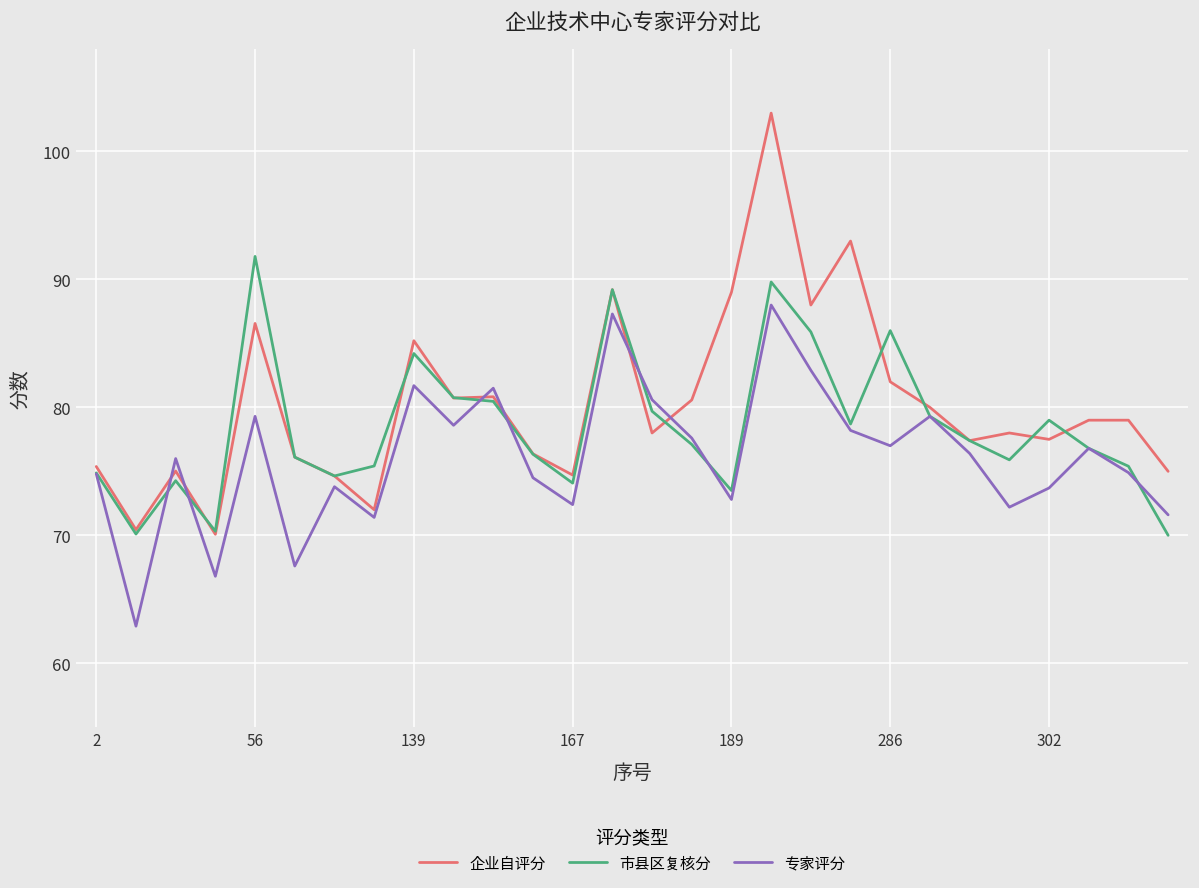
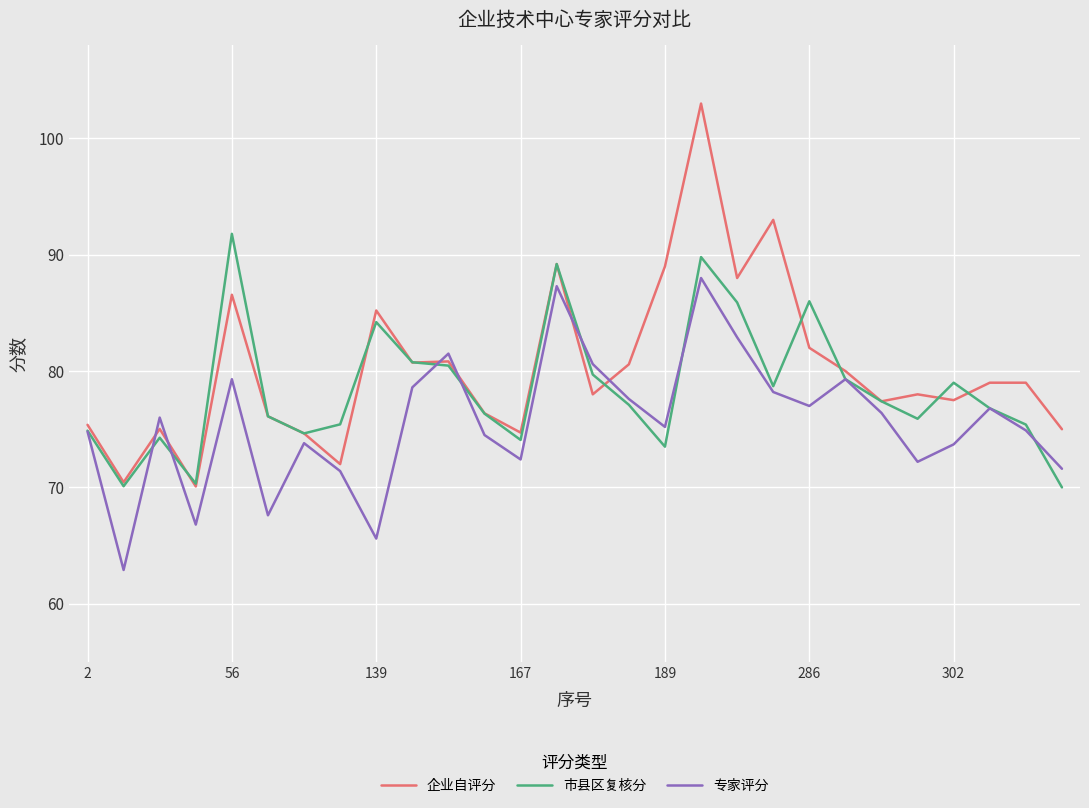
专家评分, 139: 81.7 -> 65.6
专家评分, 189: 72.8 -> 75.2
